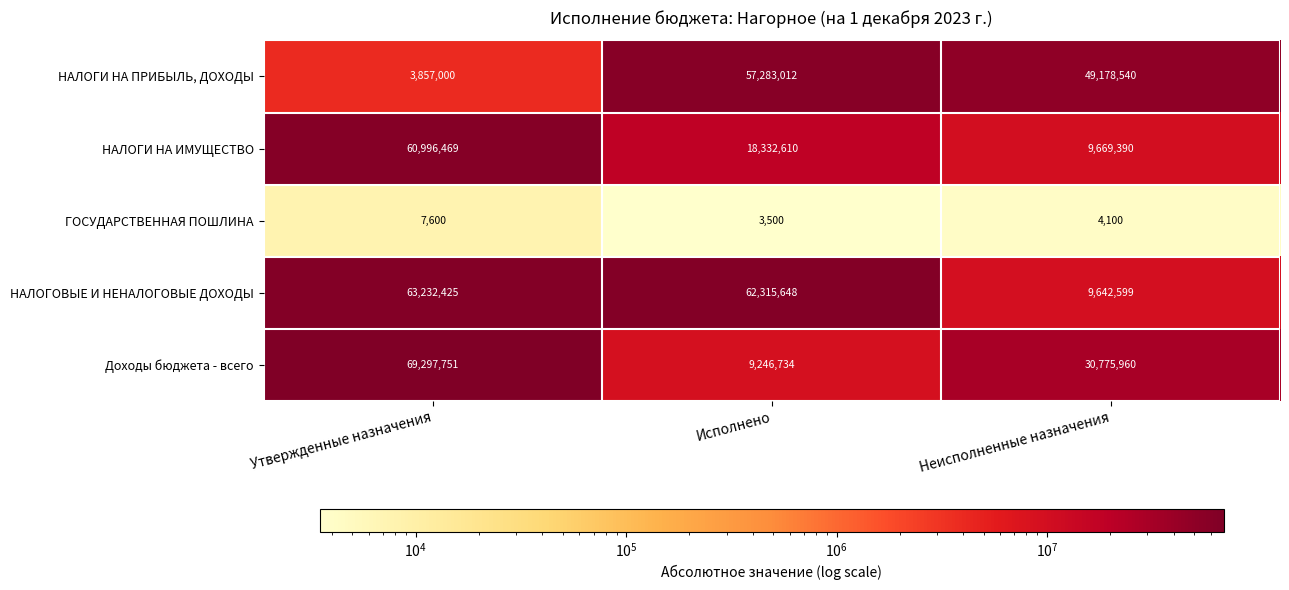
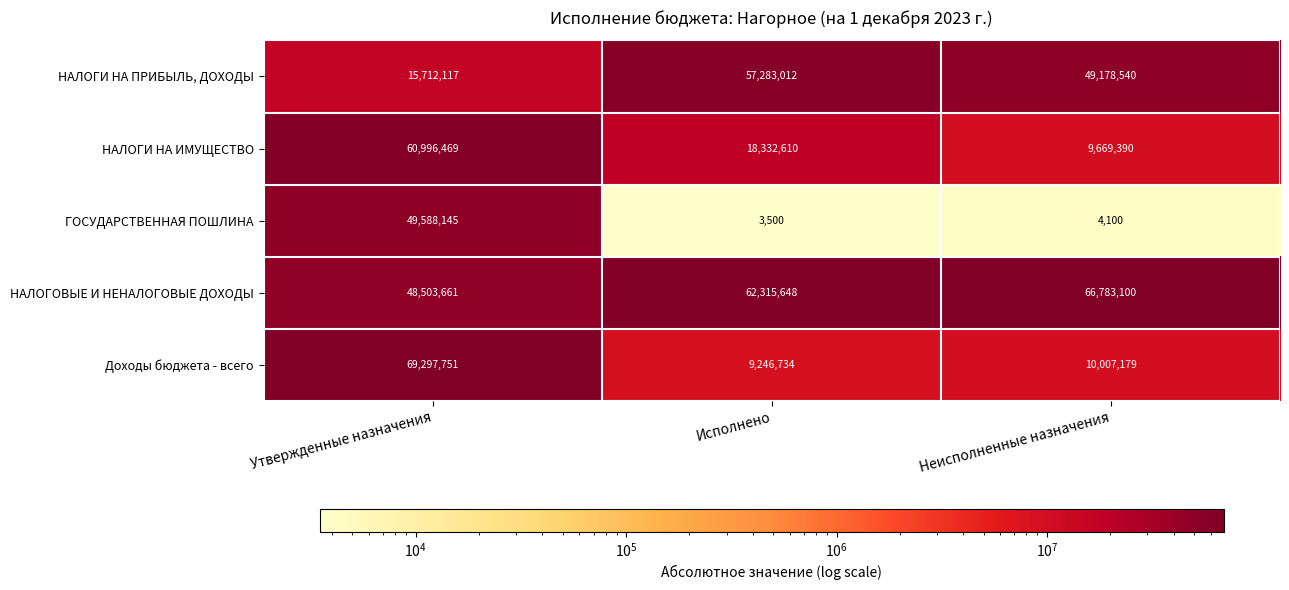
НАЛОГИ НА ПРИБЫЛЬ, ДОХОДЫ, Утвержденные назначения: 3,857,000 -> 15,712,117
ГОСУДАРСТВЕННАЯ ПОШЛИНА, Утвержденные назначения: 7,600 -> 49,588,145
НАЛОГОВЫЕ И НЕНАЛОГОВЫЕ ДОХОДЫ, Утвержденные назначения: 63,232,425 -> 48,503,661
НАЛОГОВЫЕ И НЕНАЛОГОВЫЕ ДОХОДЫ, Неисполненные назначения: 9,642,599 -> 66,783,100
Доходы бюджета - всего, Неисполненные назначения: 30,775,960 -> 10,007,179
